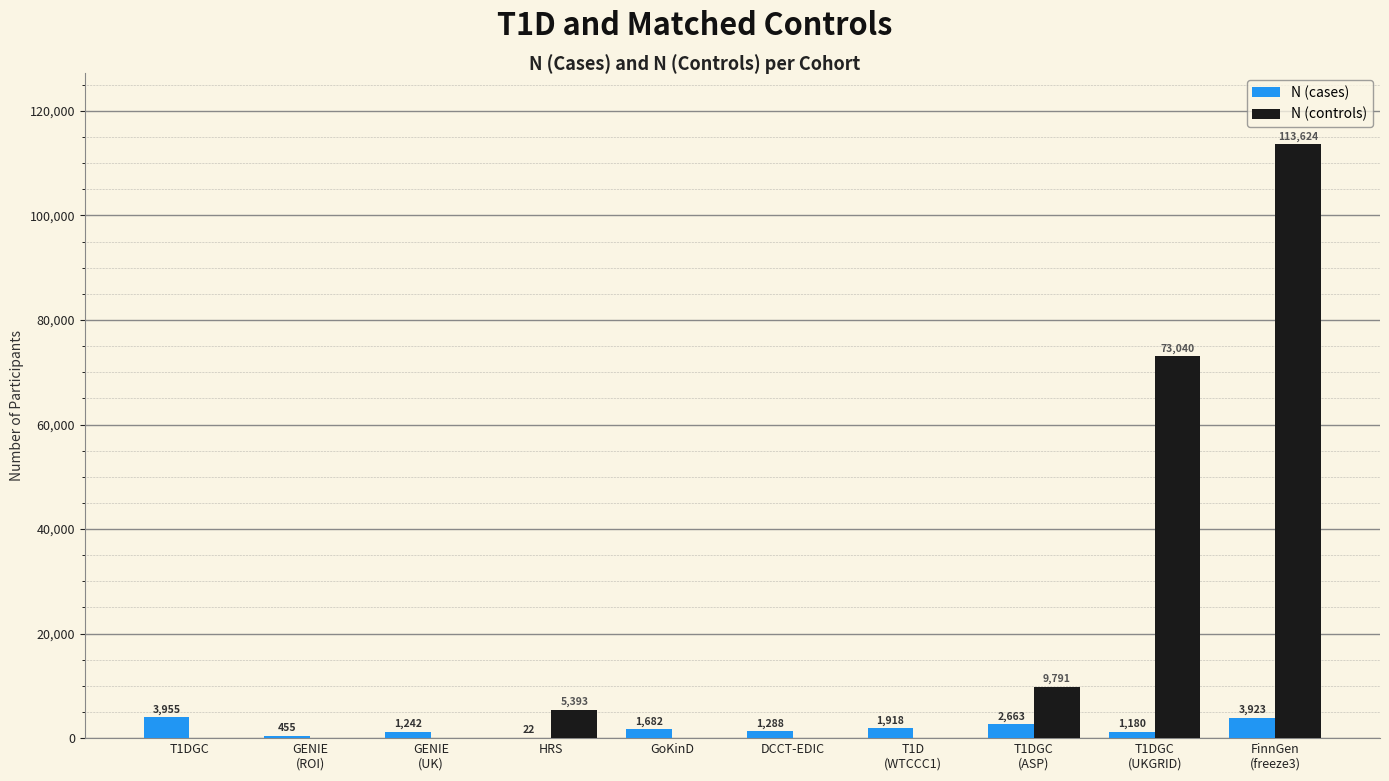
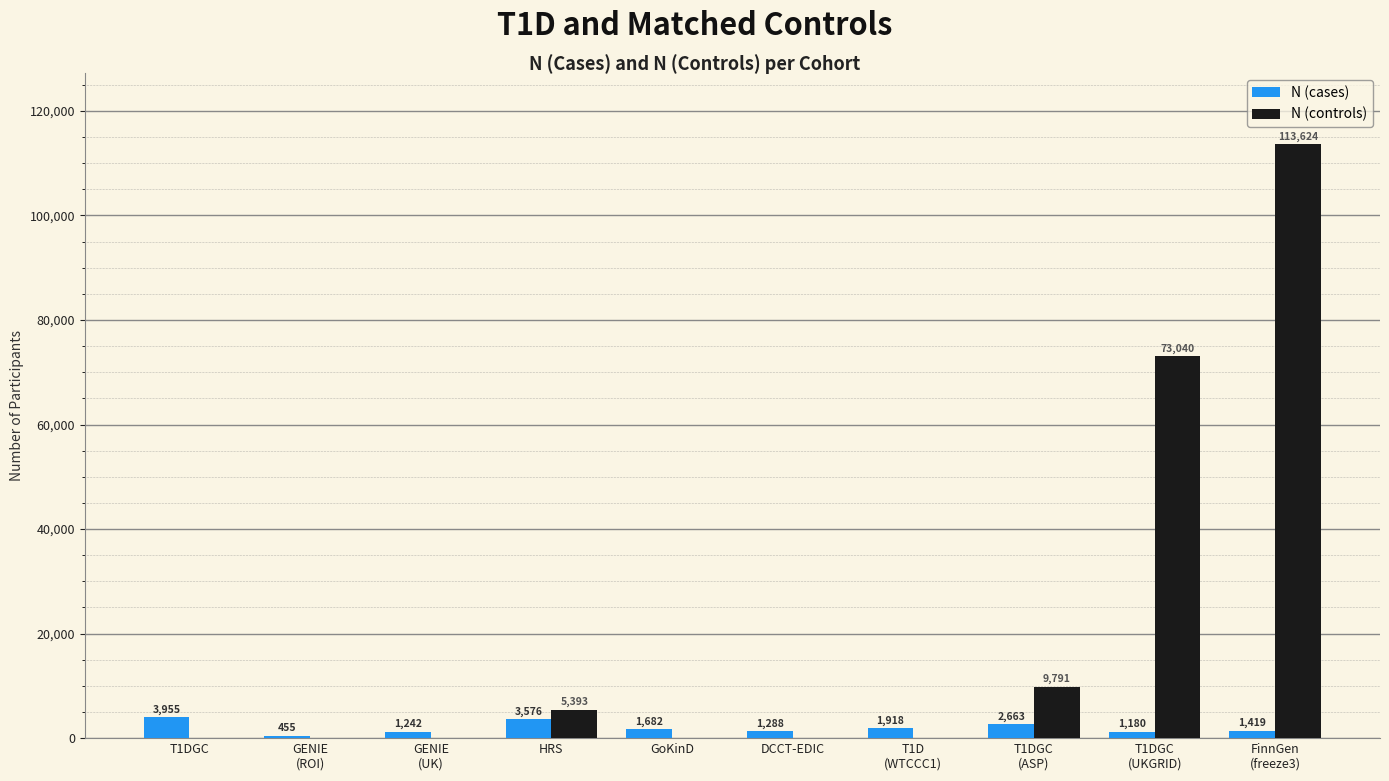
N (cases), HRS: 22 -> 3,576
N (cases), FinnGen (freeze3): 3,923 -> 1,419
